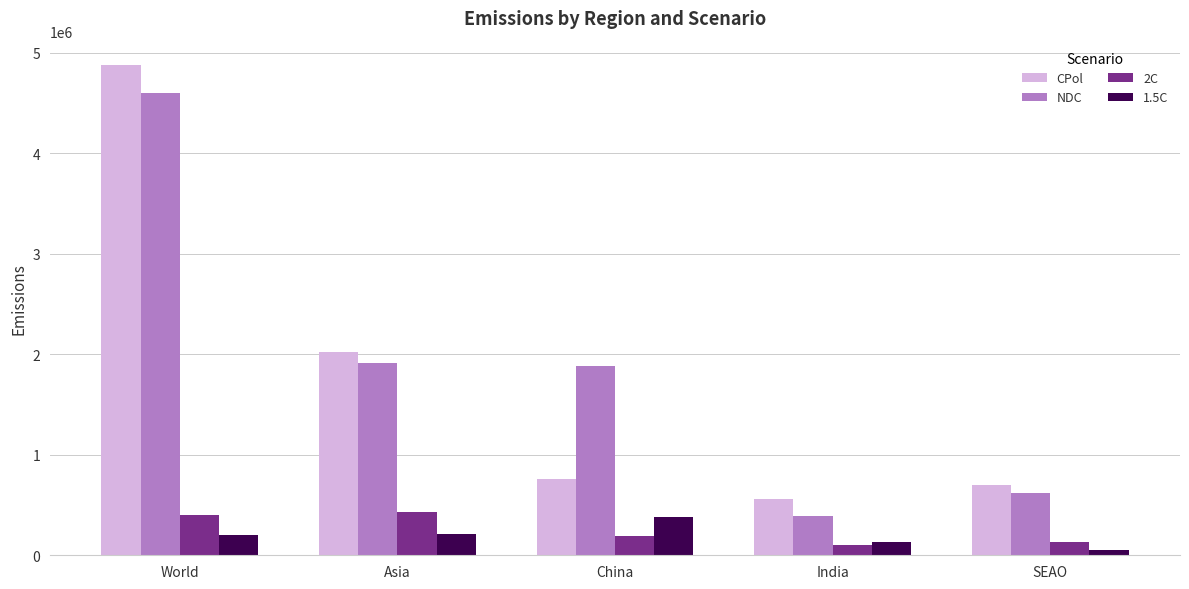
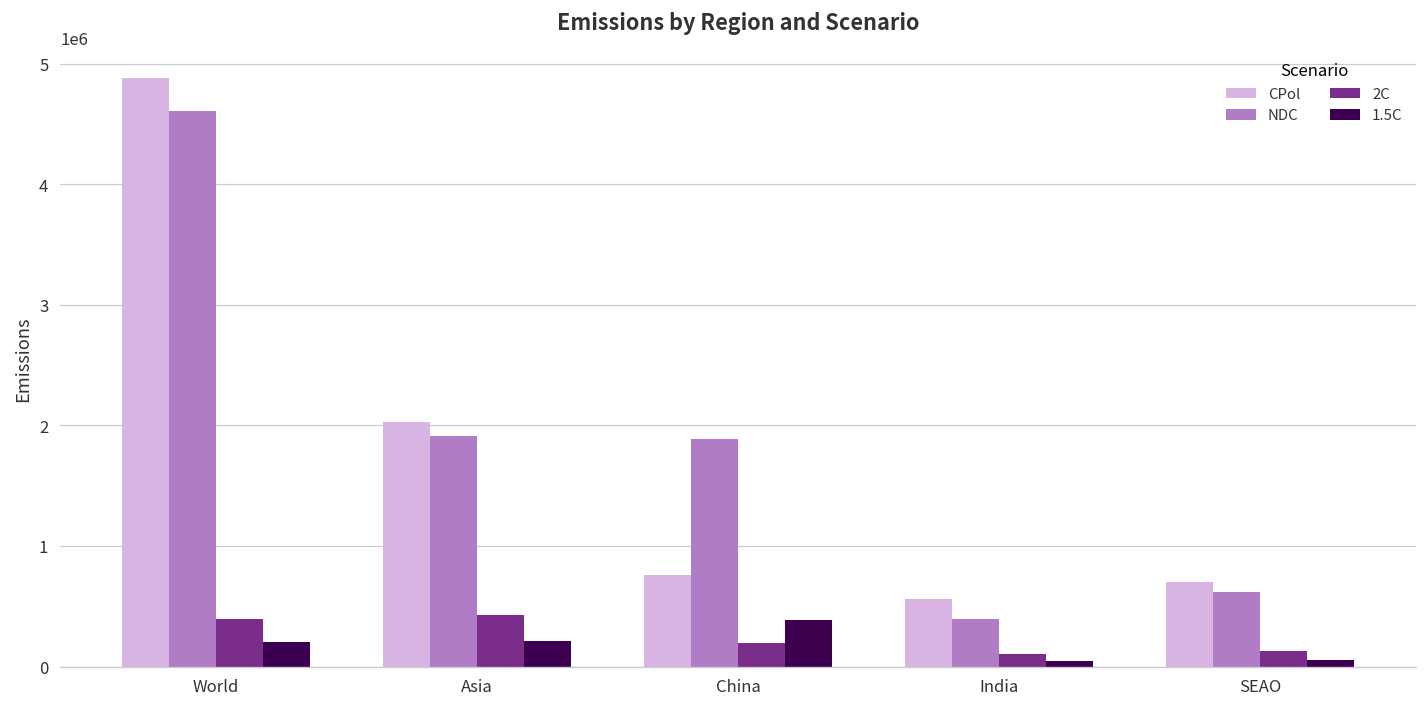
1.5C, India: 130000 -> 50000
